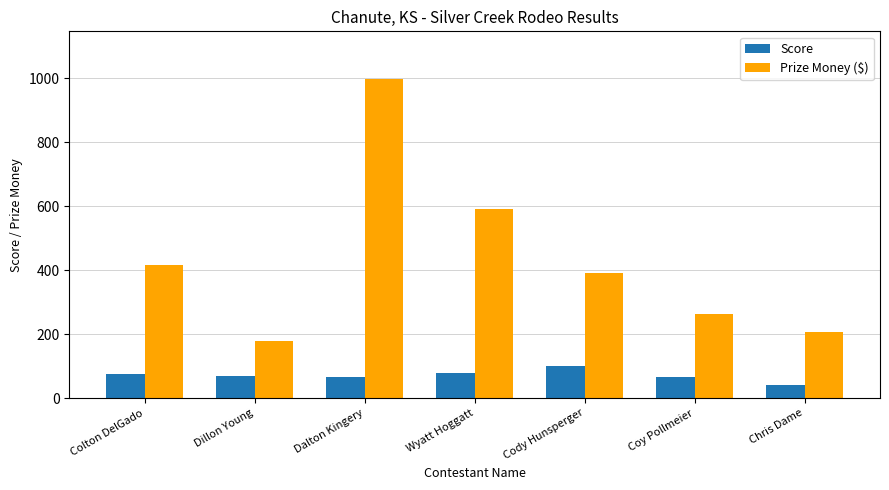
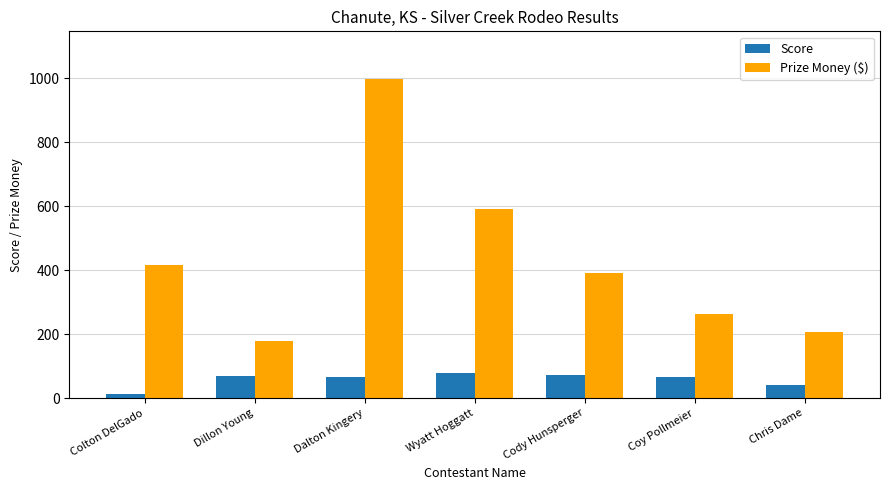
Score, Colton DelGado: 80 -> 10
Score, Cody Hunsperger: 100 -> 70
